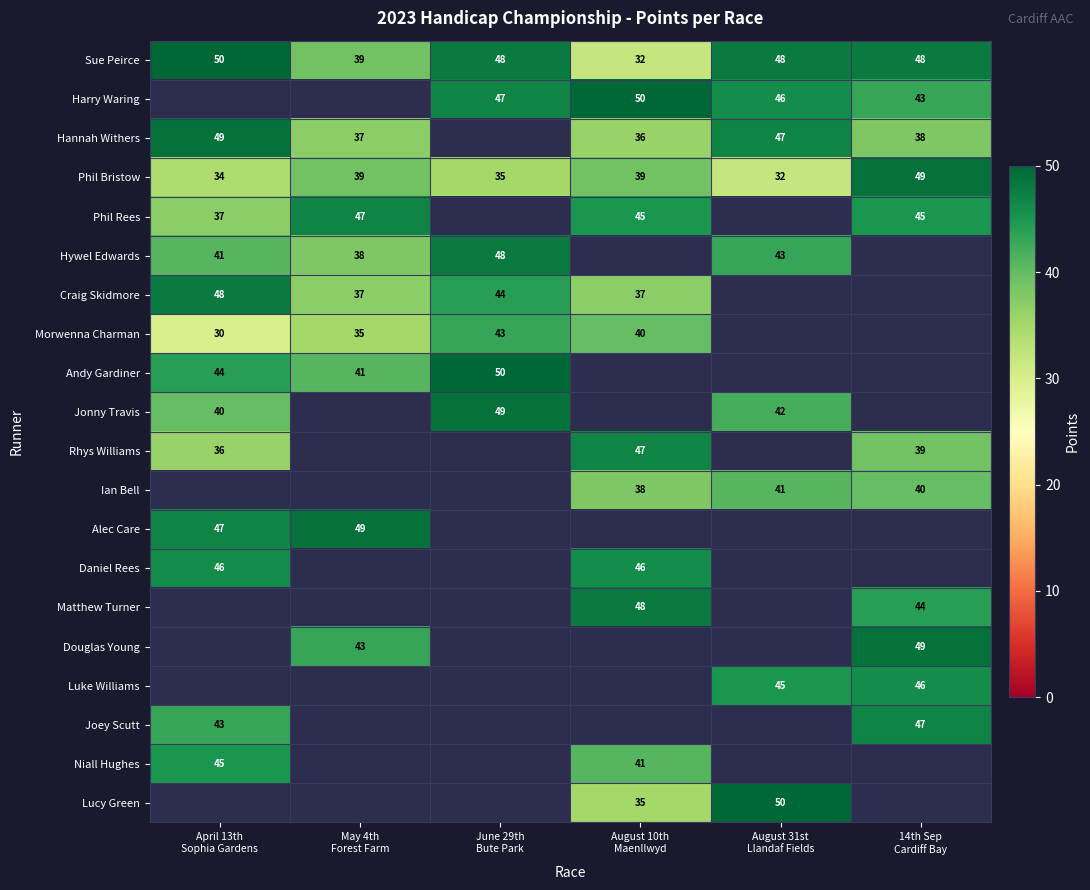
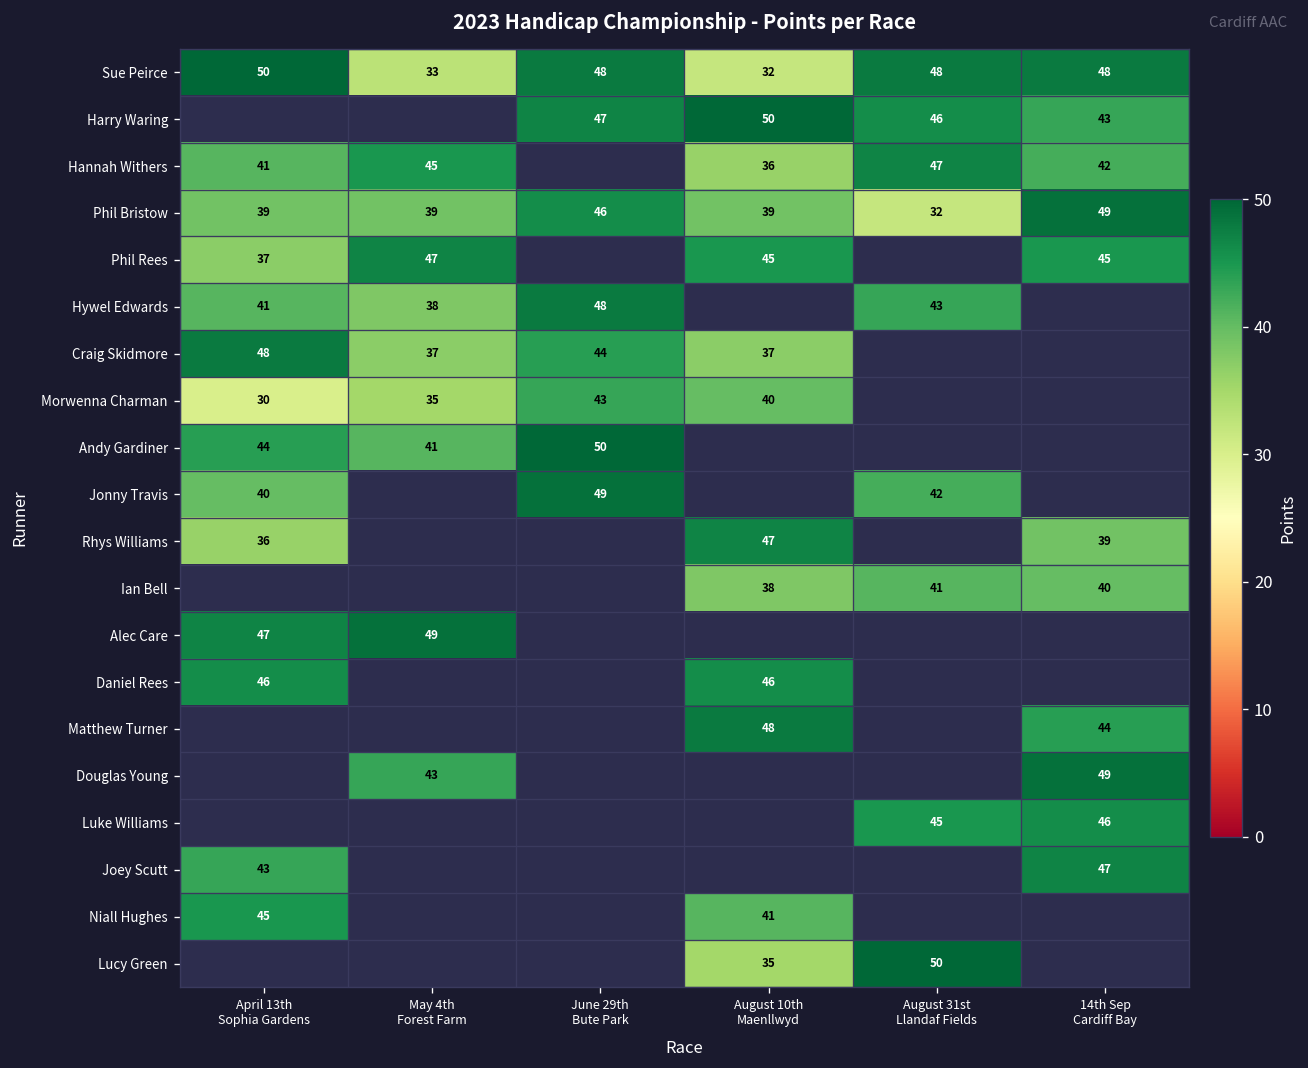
Sue Peirce, May 4th Forest Farm: 39 -> 33
Hannah Withers, April 13th Sophia Gardens: 49 -> 41
Hannah Withers, May 4th Forest Farm: 37 -> 45
Hannah Withers, 14th Sep Cardiff Bay: 38 -> 42
Phil Bristow, April 13th Sophia Gardens: 34 -> 39
Phil Bristow, June 29th Bute Park: 35 -> 46
